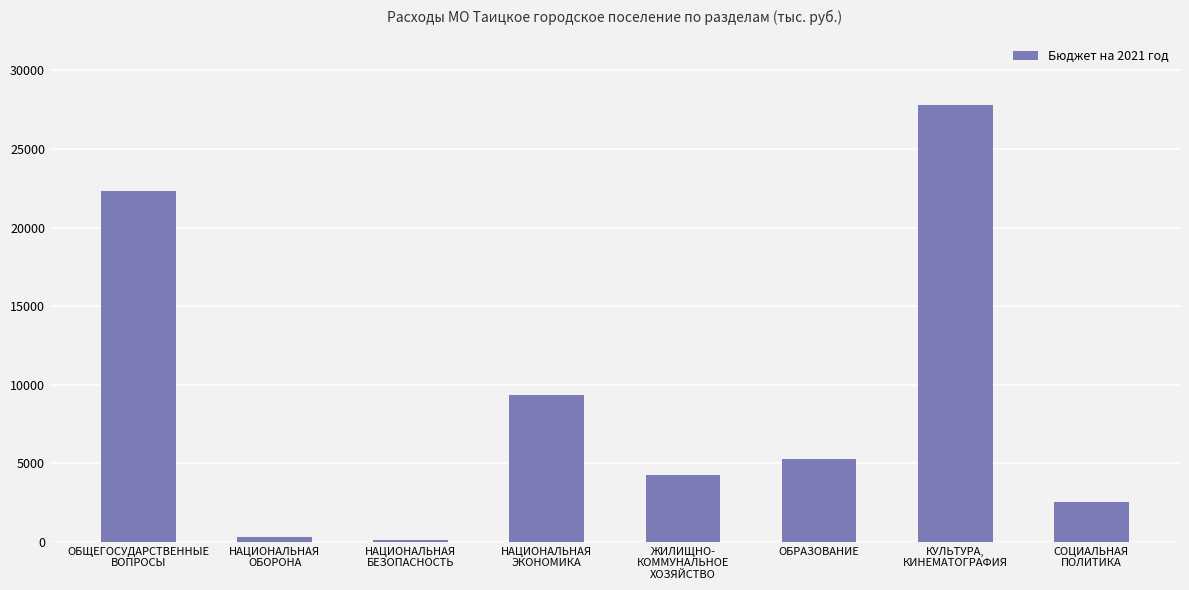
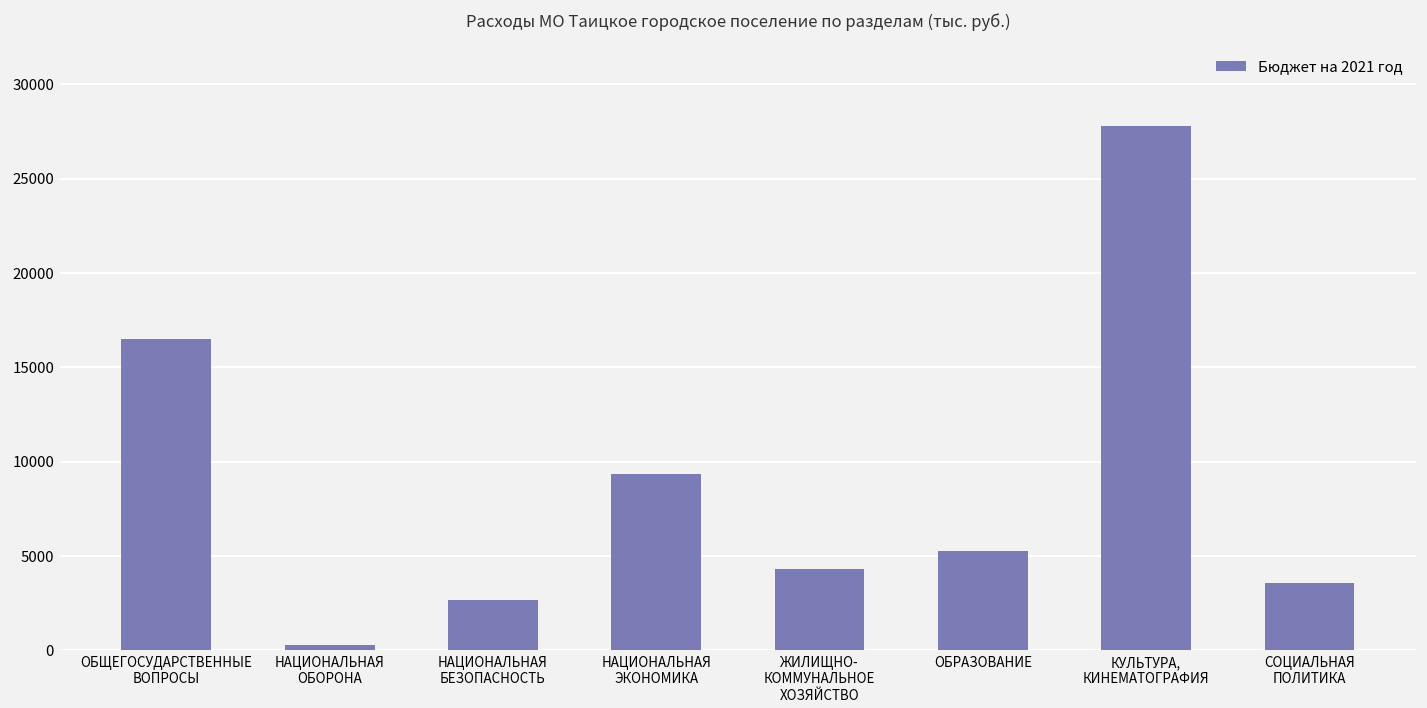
ОБЩЕГОСУДАРСТВЕННЫЕ ВОПРОСЫ: 22300 -> 16500
НАЦИОНАЛЬНАЯ БЕЗОПАСНОСТЬ: 100 -> 2700
СОЦИАЛЬНАЯ ПОЛИТИКА: 2600 -> 3600
